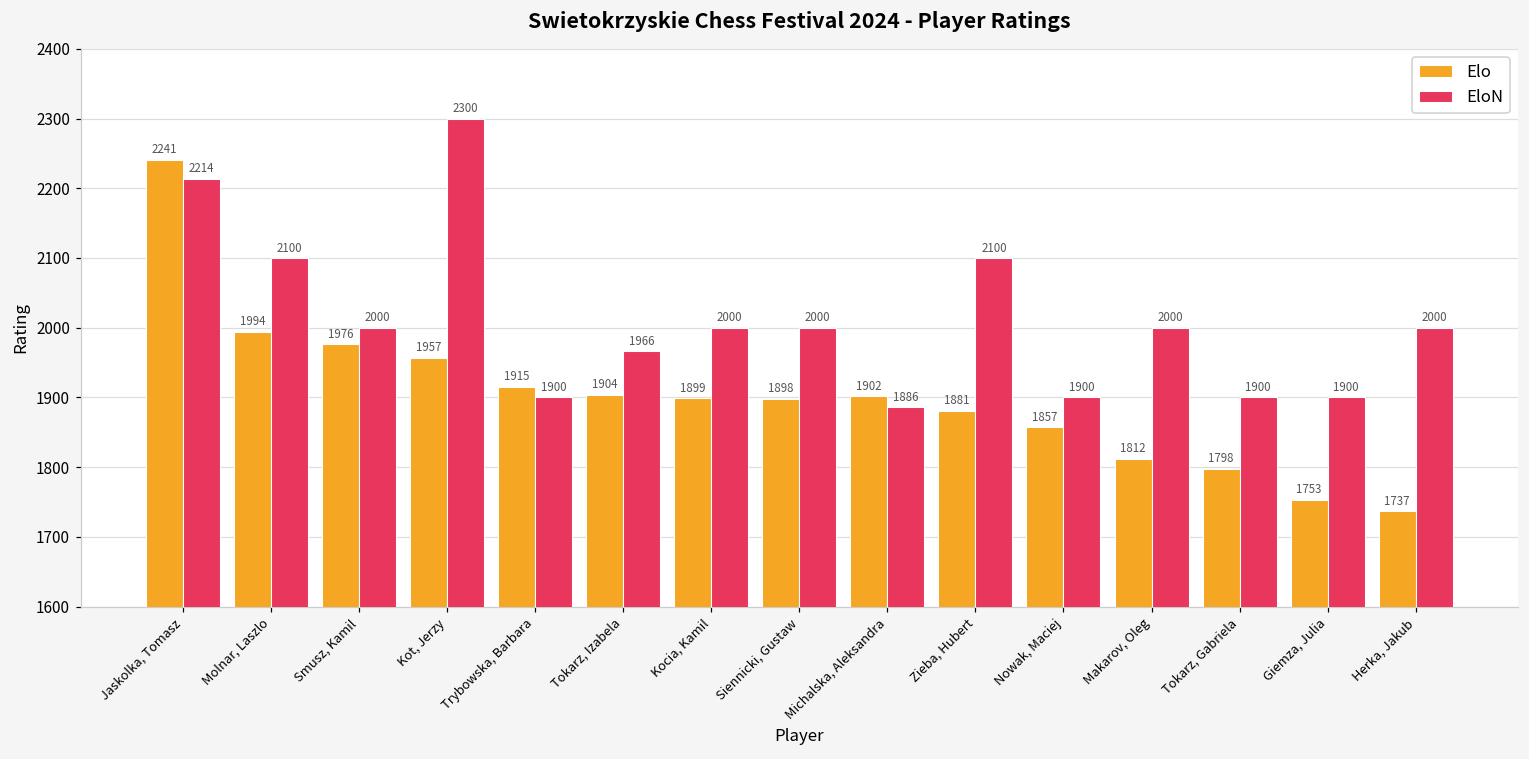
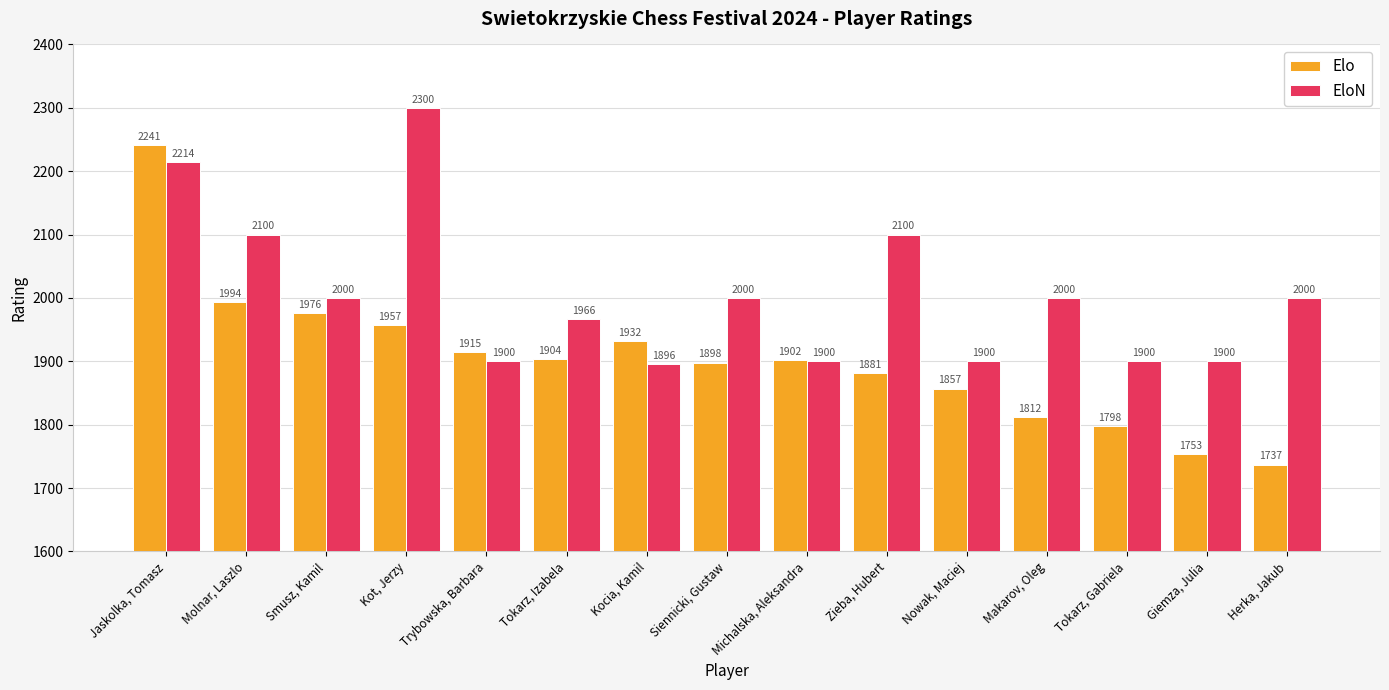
Elo, Kocia, Kamil: 1899 -> 1932
EloN, Kocia, Kamil: 2000 -> 1896
EloN, Michalska, Aleksandra: 1886 -> 1900
